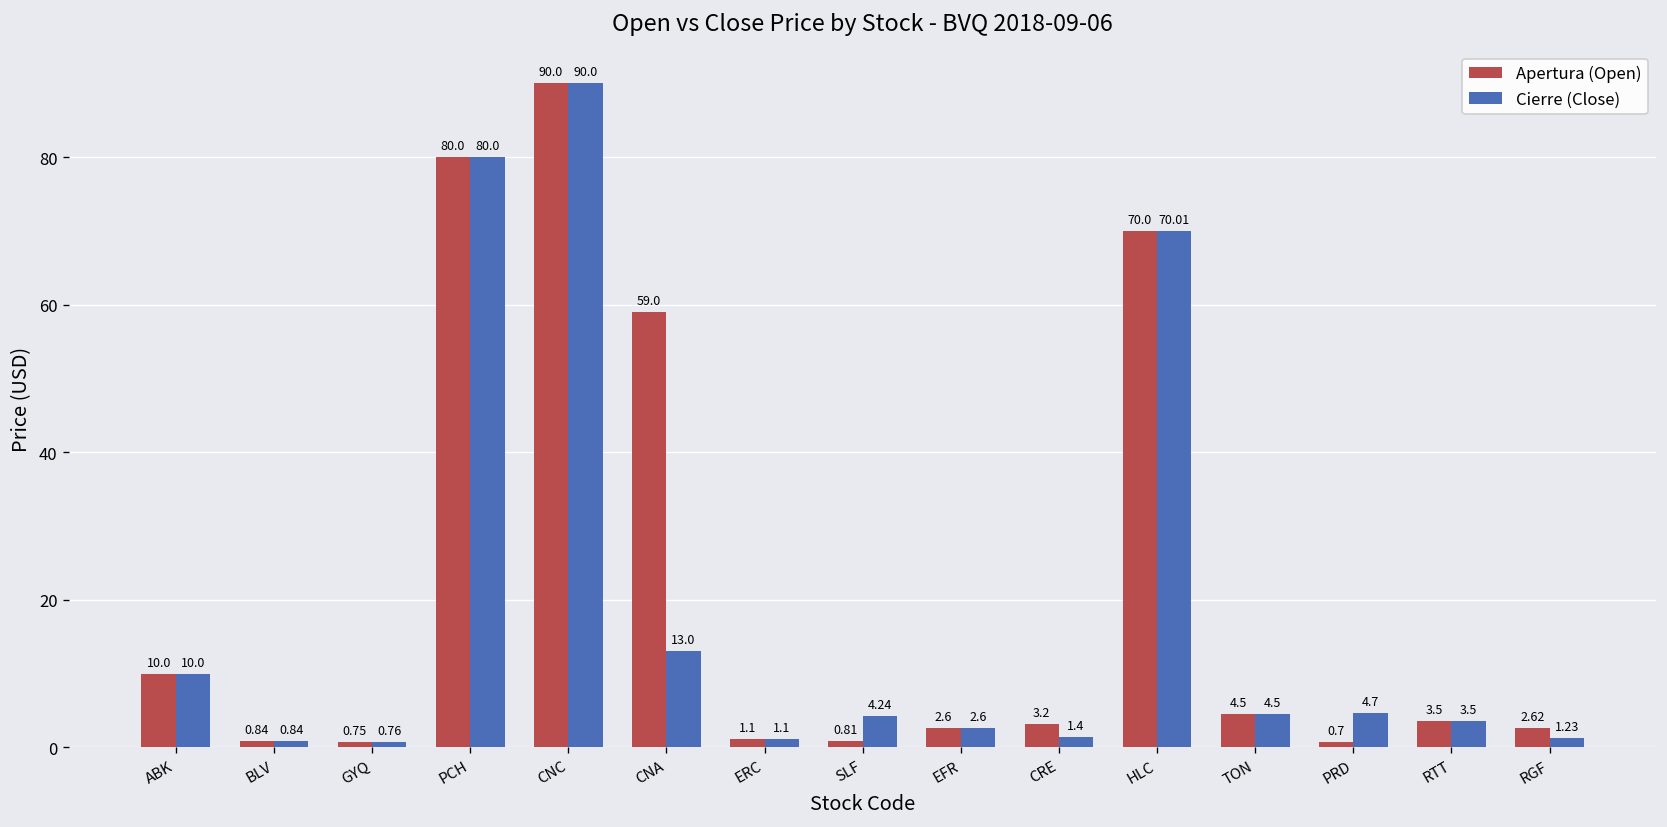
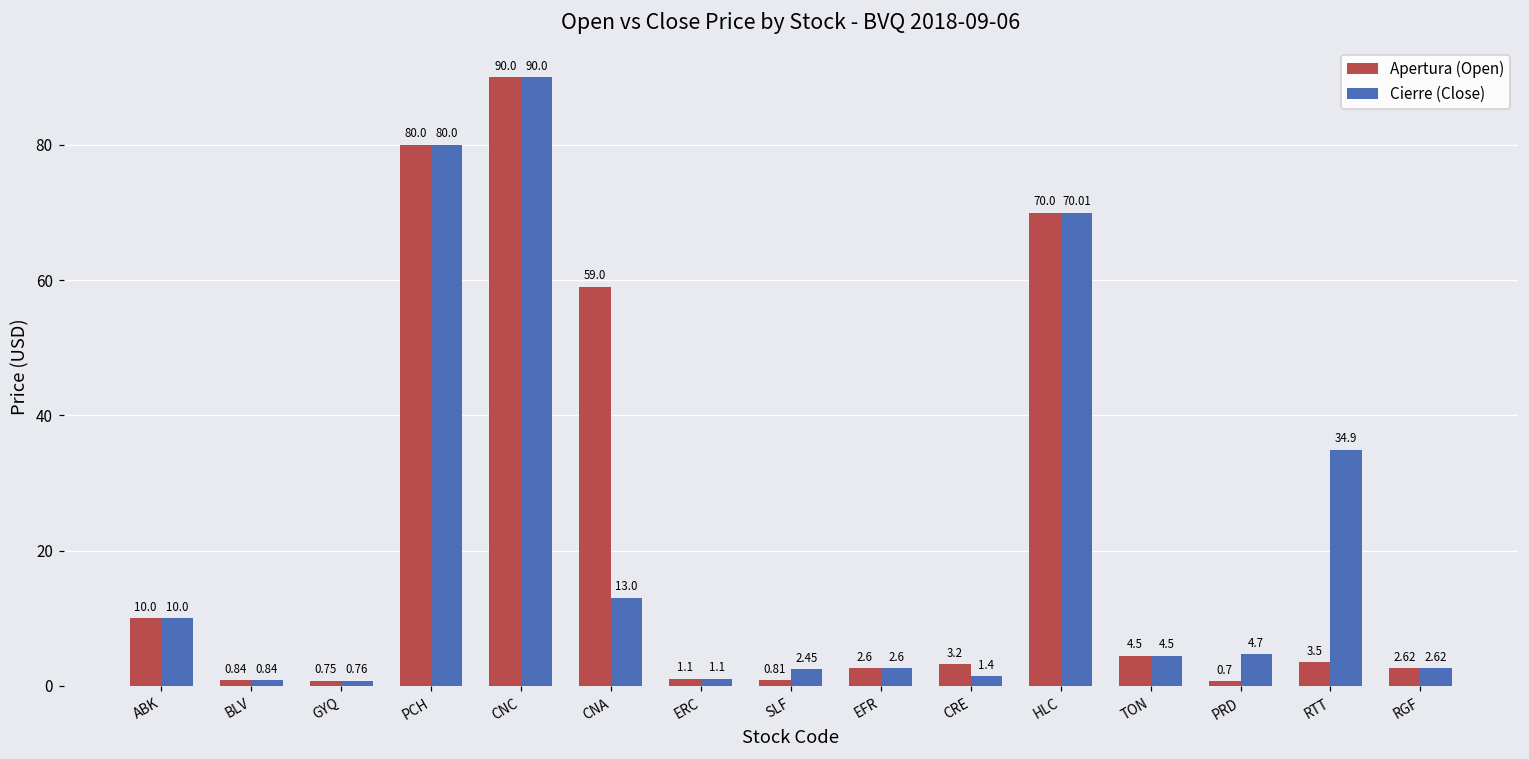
Cierre (Close), SLF: 4.24 -> 2.45
Cierre (Close), RTT: 3.5 -> 34.9
Cierre (Close), RGF: 1.23 -> 2.62
